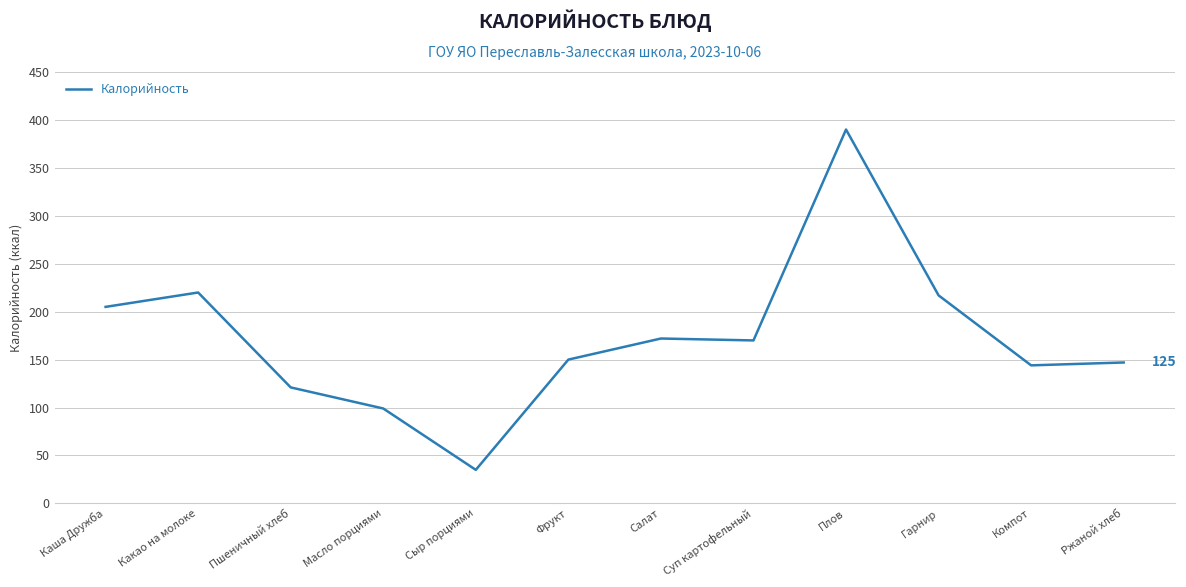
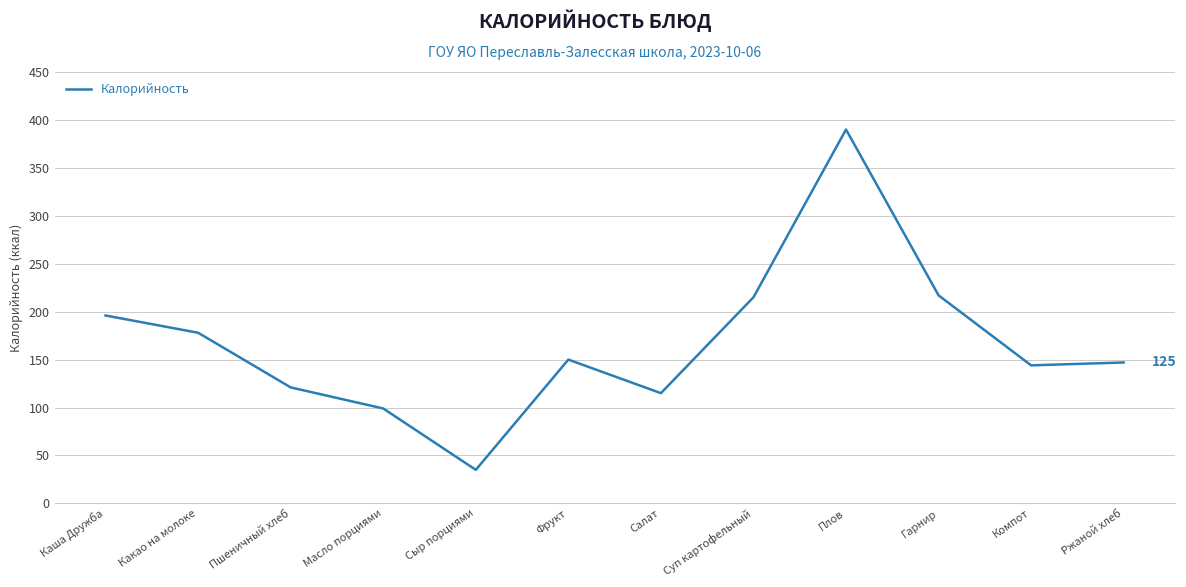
Каша Дружба: 210 -> 200
Какао на молоке: 220 -> 180
Салат: 170 -> 120
Суп картофельный: 170 -> 220
